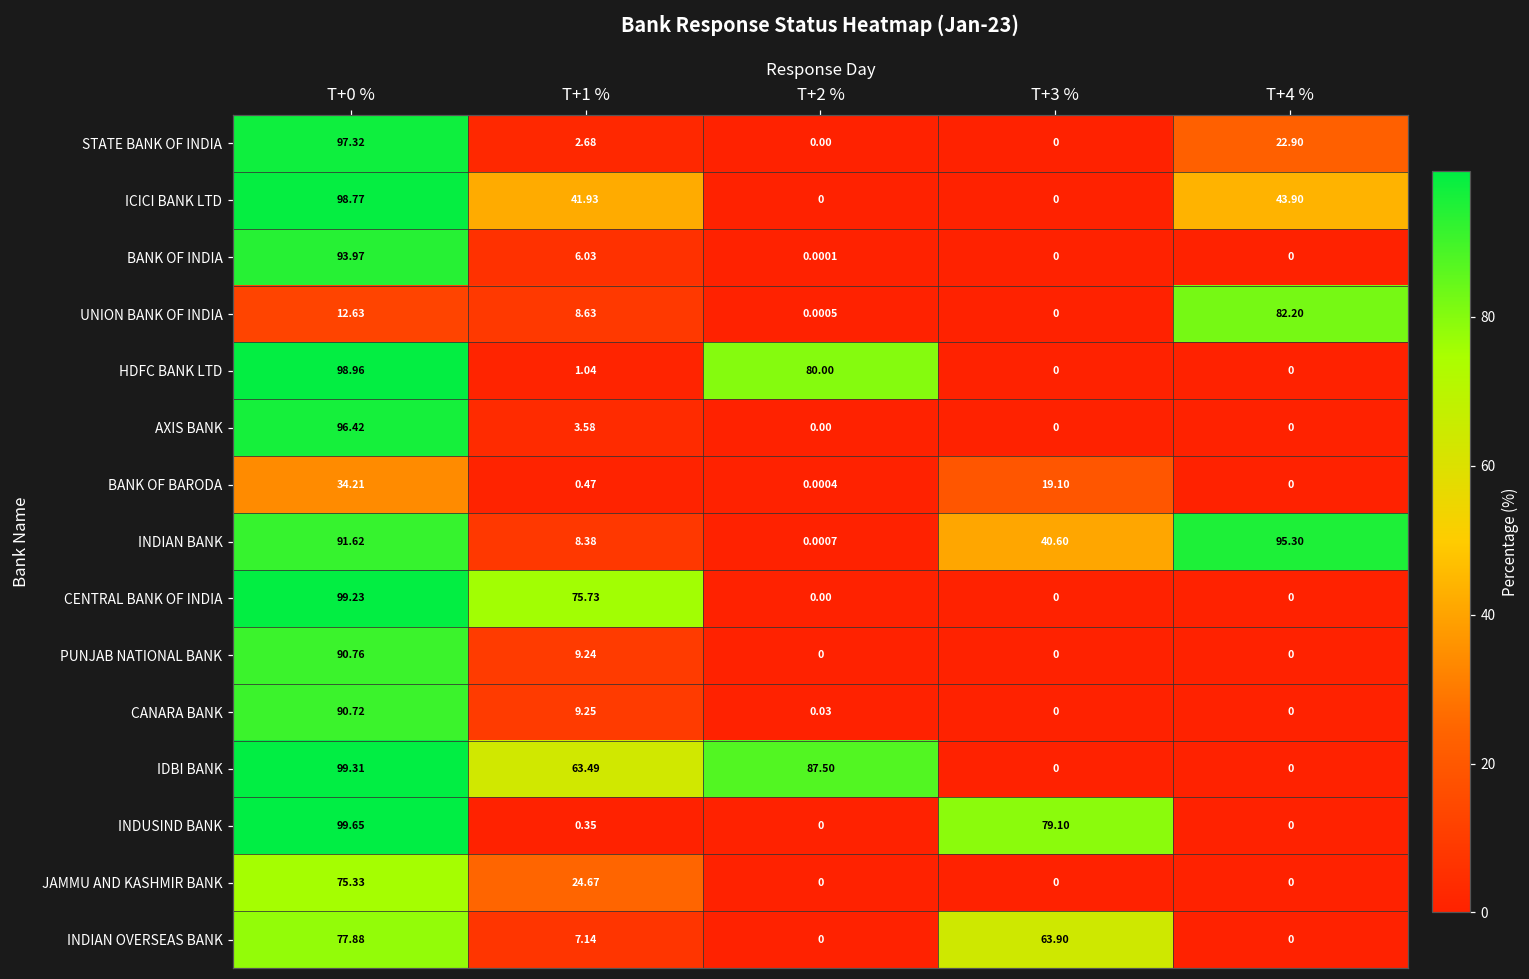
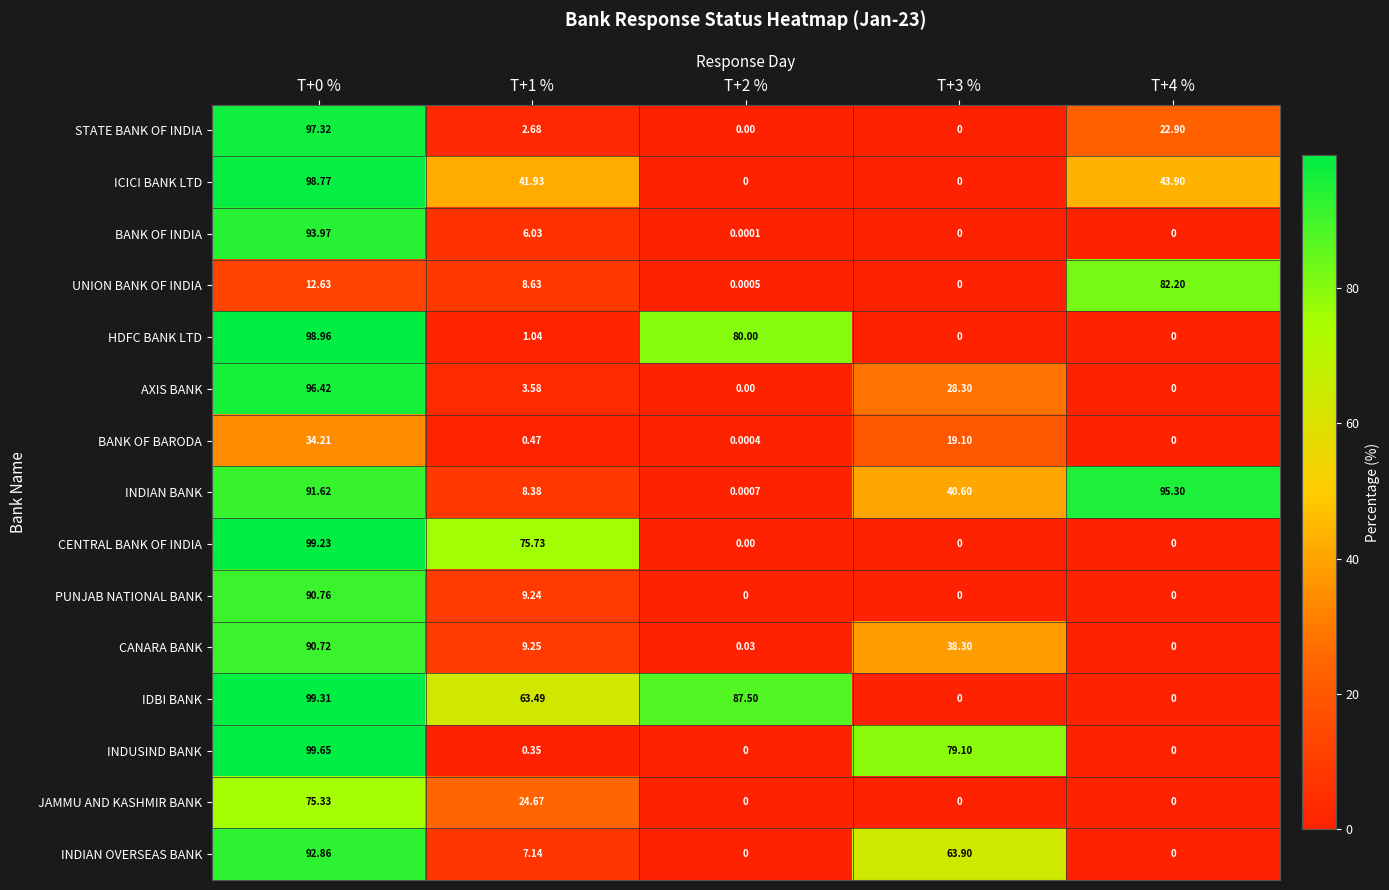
AXIS BANK, T+3 %: 0 -> 28.30
CANARA BANK, T+3 %: 0 -> 38.30
INDIAN OVERSEAS BANK, T+0 %: 77.88 -> 92.86
